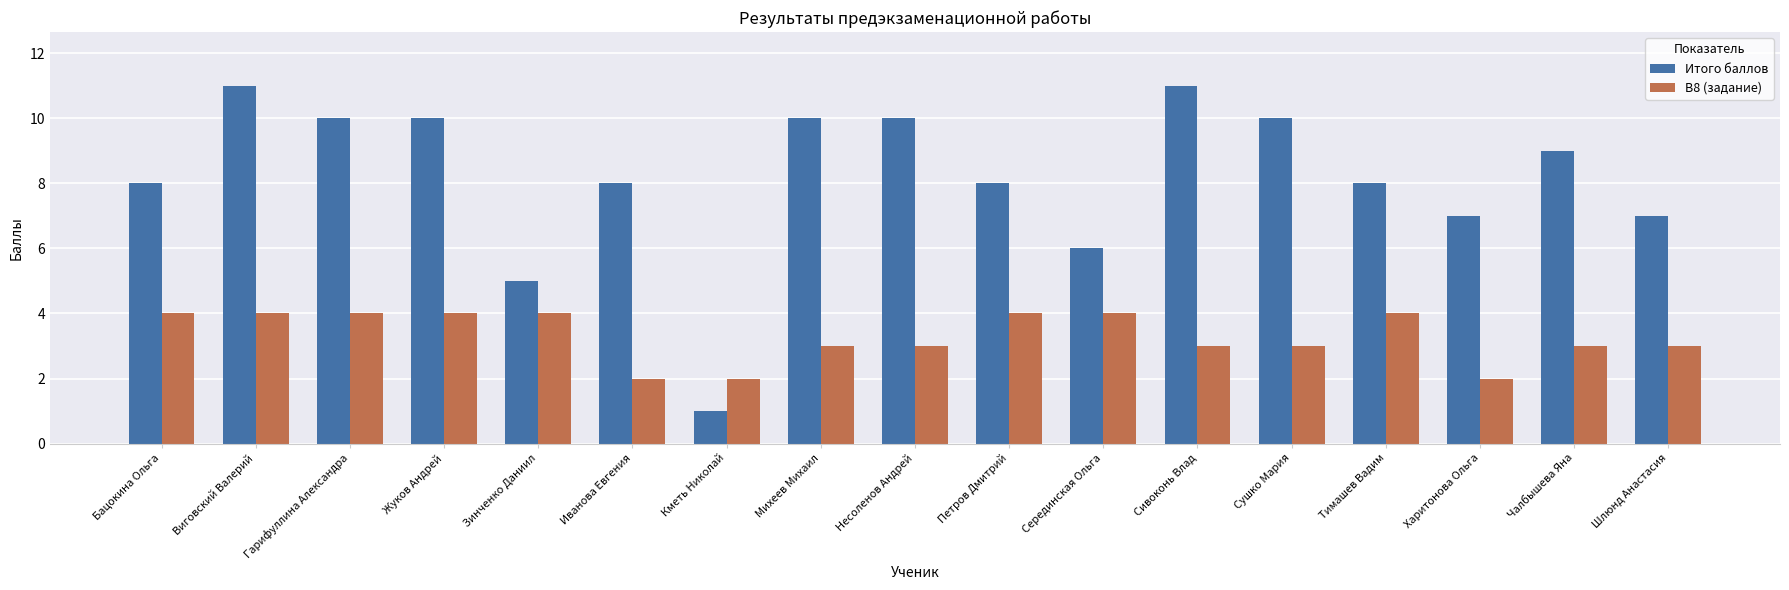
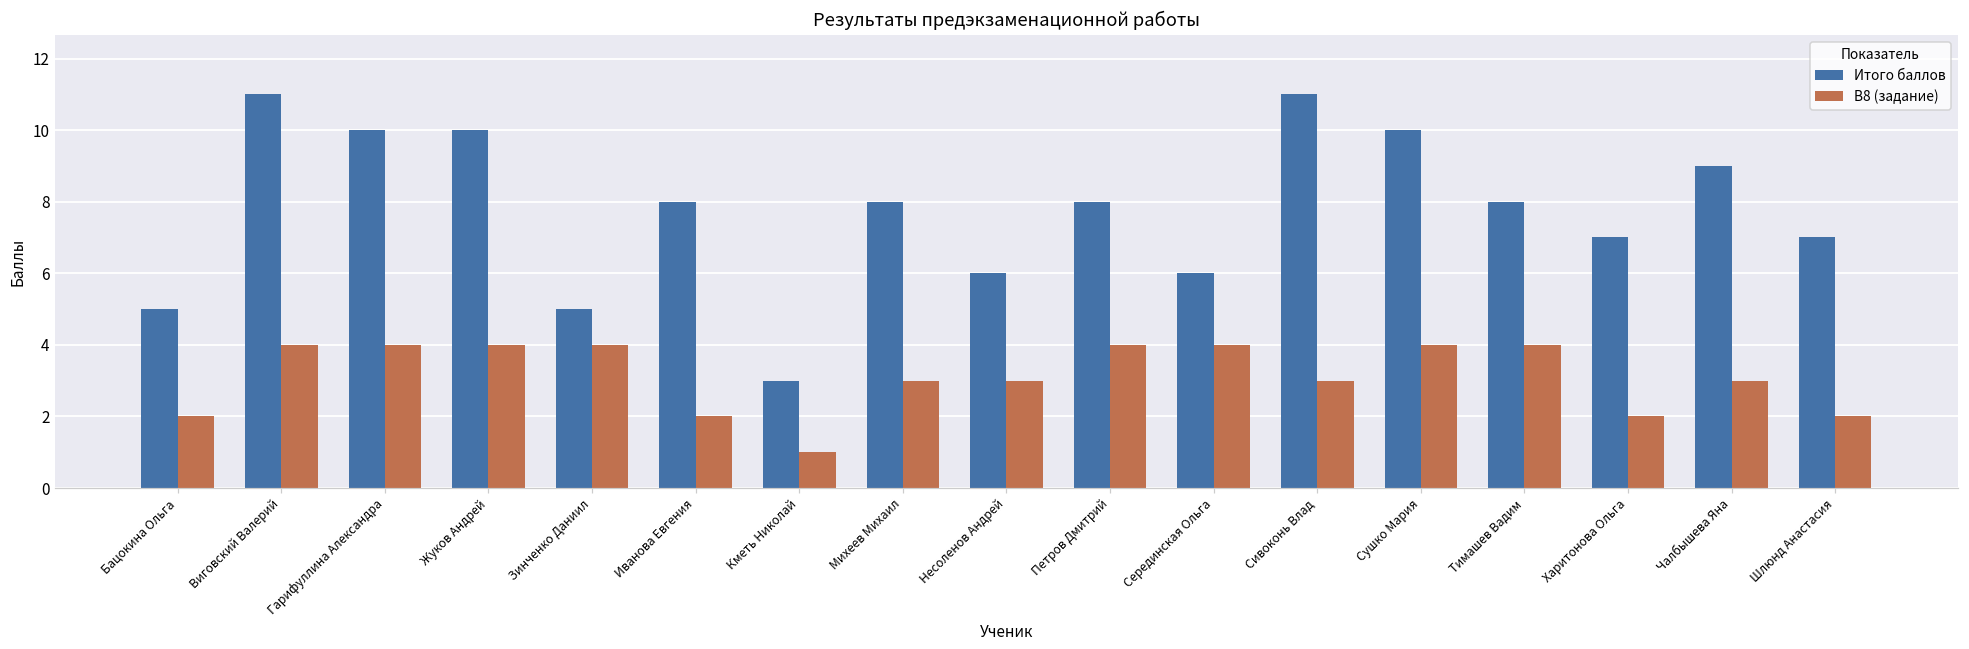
Итого баллов, Бацокина Ольга: 8 -> 5
В8 (задание), Бацокина Ольга: 4 -> 2
Итого баллов, Кметь Николай: 1 -> 3
В8 (задание), Кметь Николай: 2 -> 1
Итого баллов, Михеев Михаил: 10 -> 8
Итого баллов, Несоленов Андрей: 10 -> 6
В8 (задание), Сушко Мария: 3 -> 4
В8 (задание), Шлюнд Анастасия: 3 -> 2
